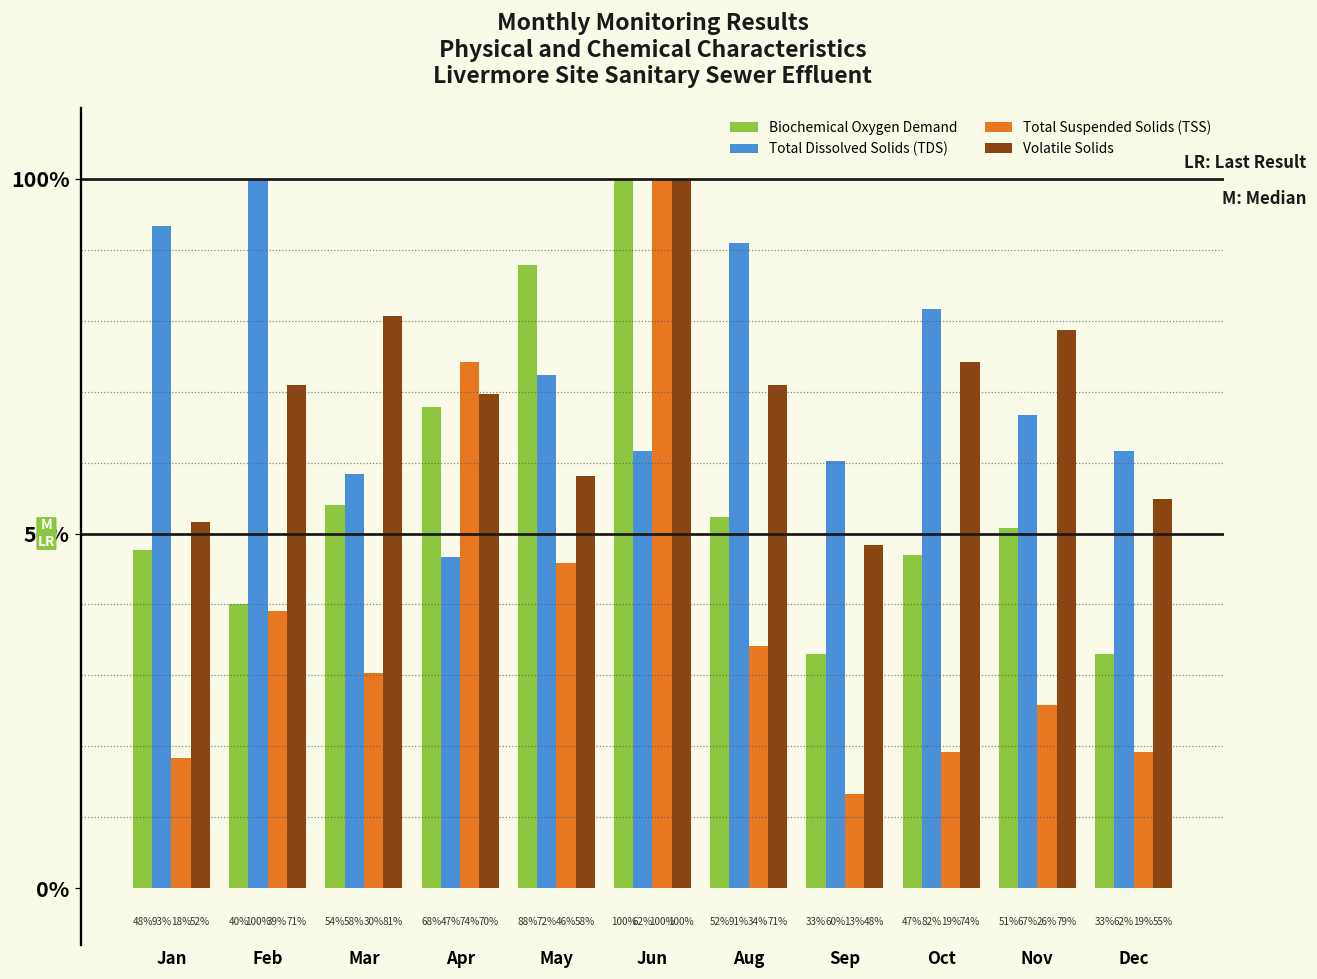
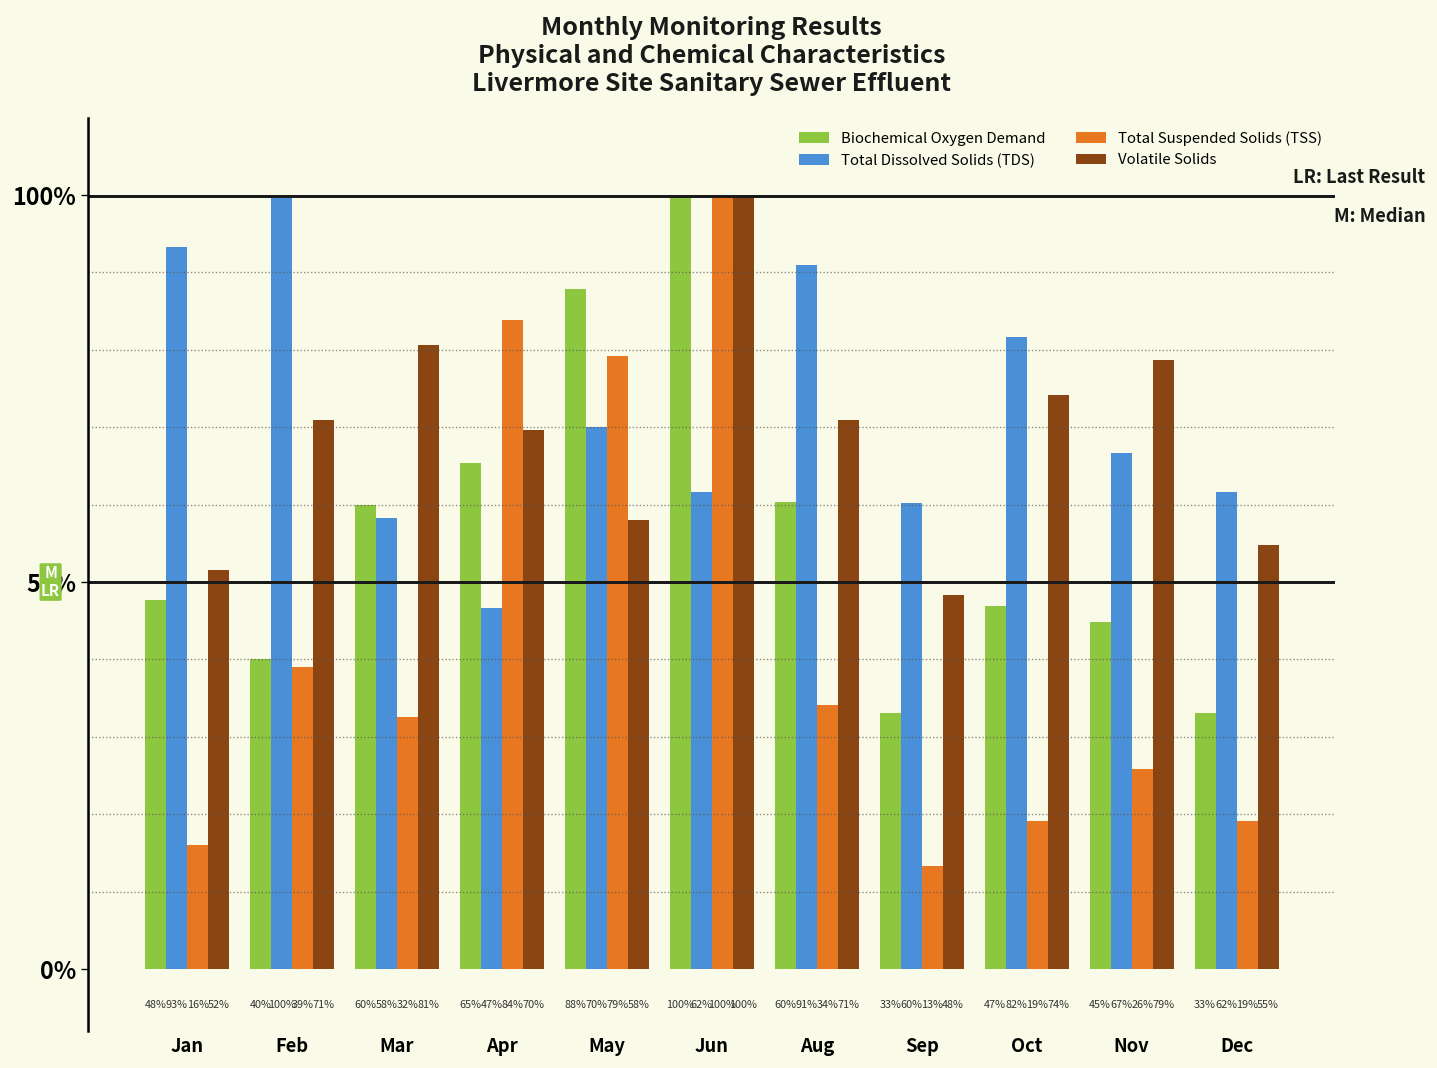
Total Suspended Solids (TSS), Jan: 18% -> 16%
Biochemical Oxygen Demand, Mar: 54% -> 60%
Total Suspended Solids (TSS), Mar: 30% -> 32%
Biochemical Oxygen Demand, Apr: 68% -> 65%
Total Suspended Solids (TSS), Apr: 74% -> 84%
Total Dissolved Solids (TDS), May: 72% -> 70%
Total Suspended Solids (TSS), May: 46% -> 79%
Biochemical Oxygen Demand, Aug: 52% -> 60%
Biochemical Oxygen Demand, Nov: 51% -> 45%
